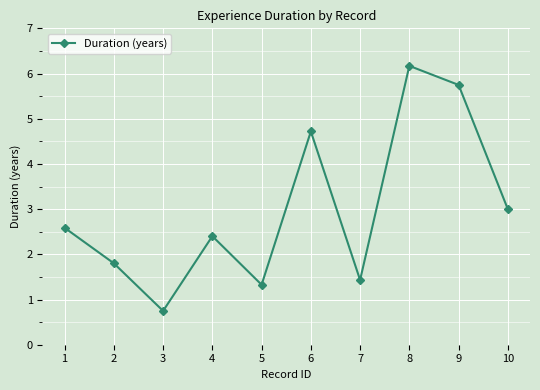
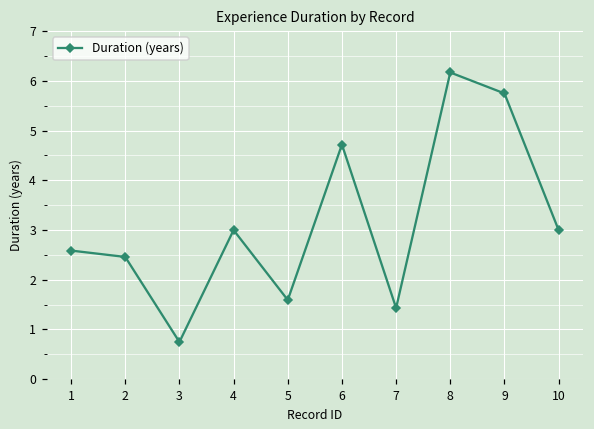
2: 1.8 -> 2.5
4: 2.4 -> 3.0
5: 1.3 -> 1.6
